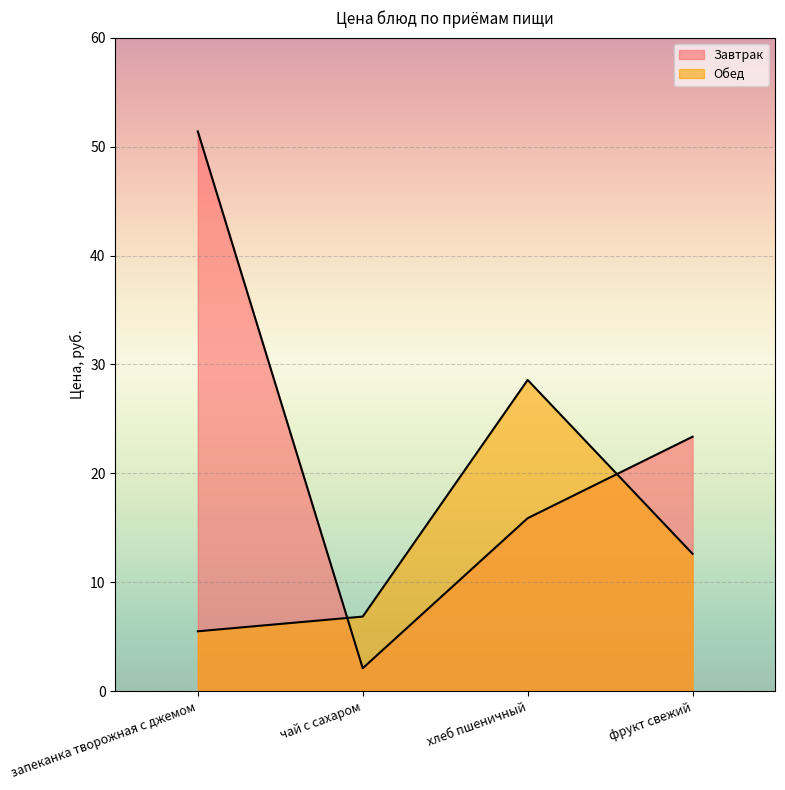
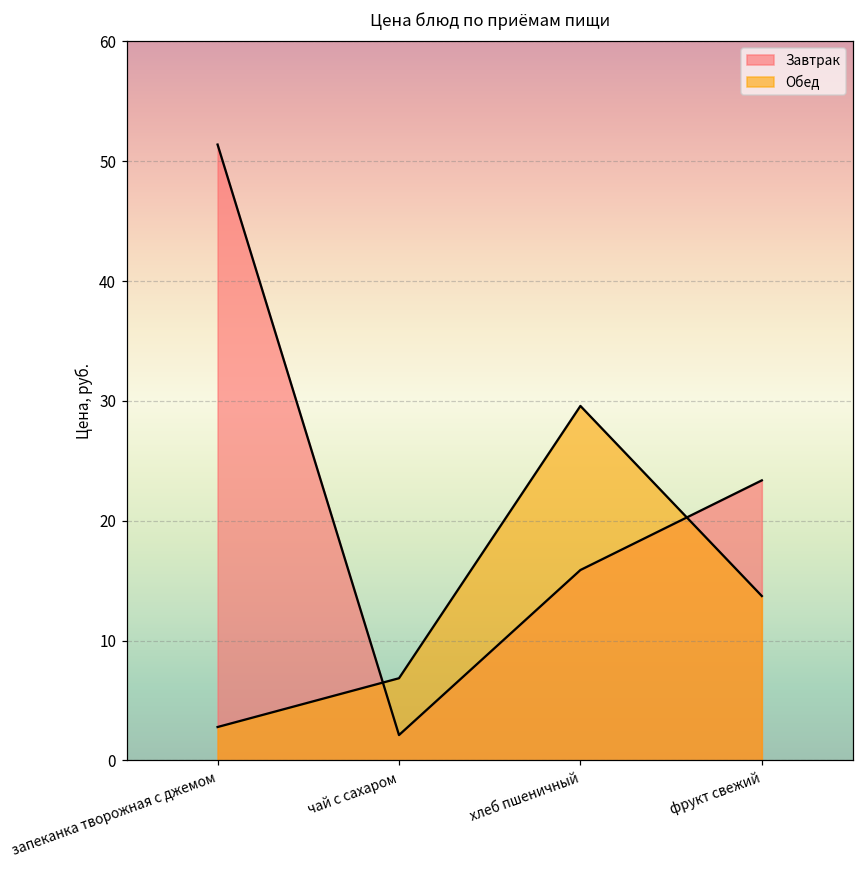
Обед, запеканка творожная с джемом: 5.5 -> 2.8
Обед, хлеб пшеничный: 28.6 -> 29.6
Обед, фрукт свежий: 12.6 -> 13.7
